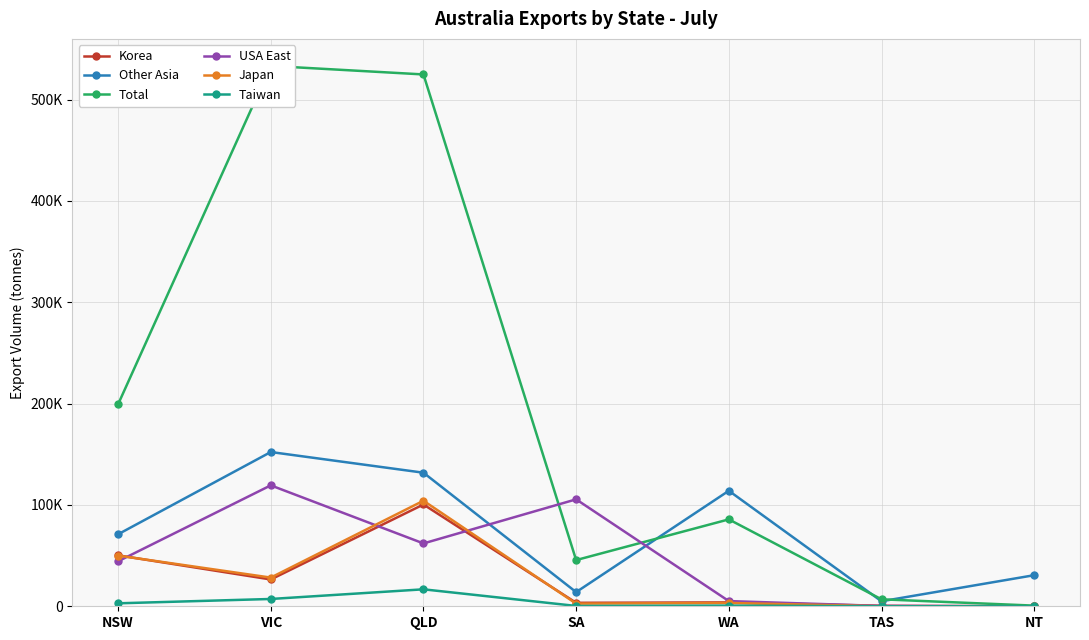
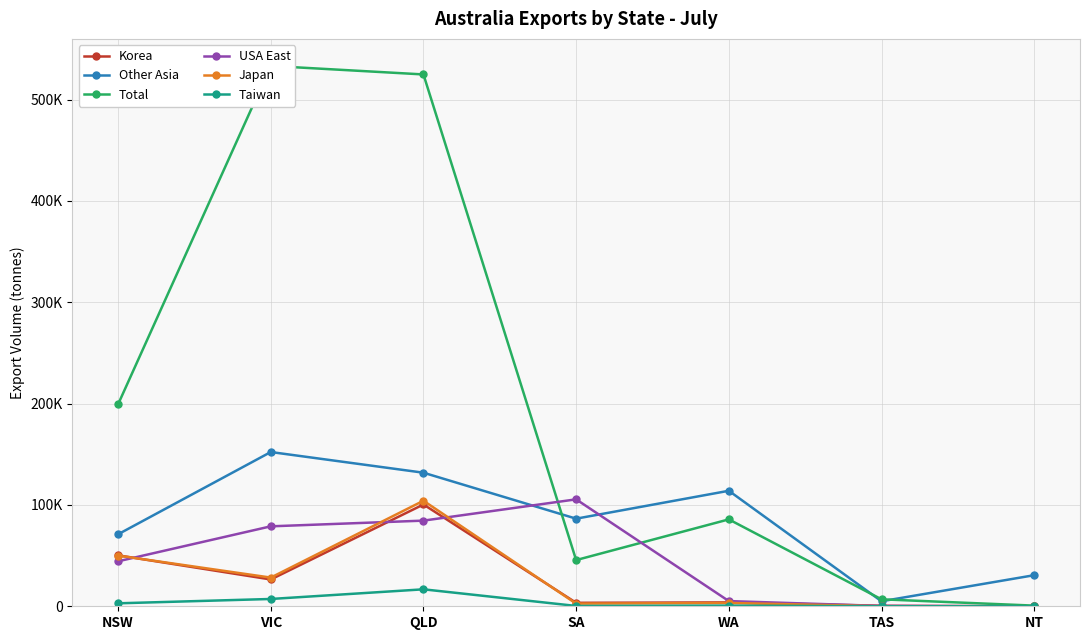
USA East, VIC: 119000 -> 79000
USA East, QLD: 62000 -> 85000
Other Asia, SA: 14000 -> 86000
